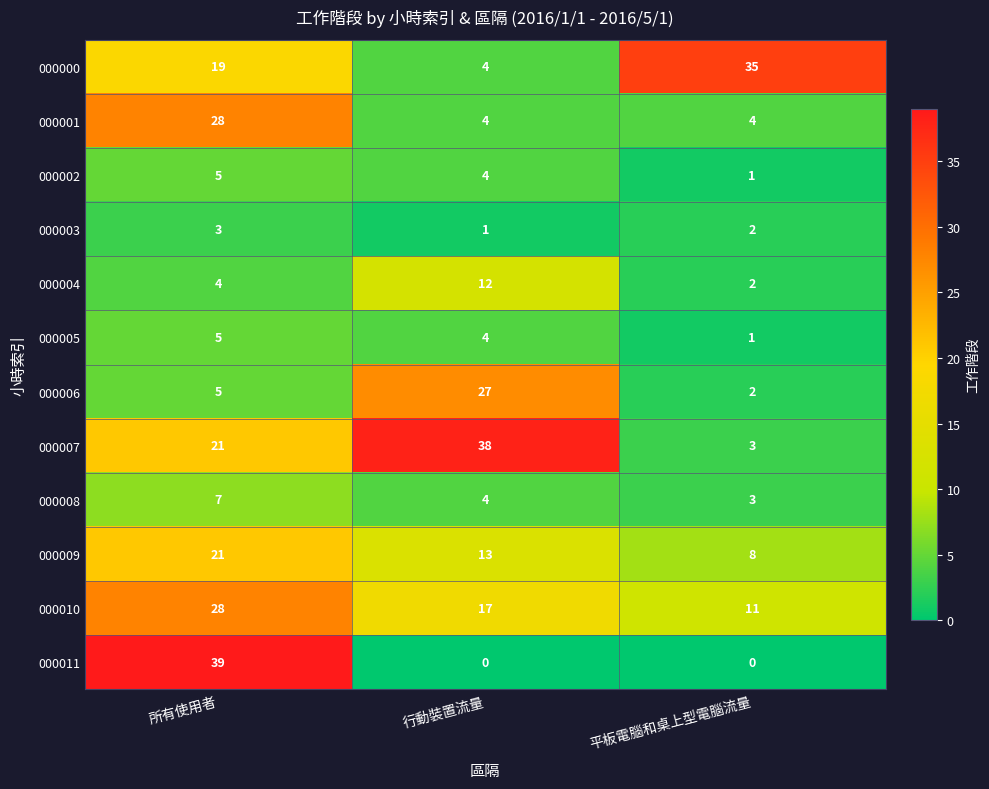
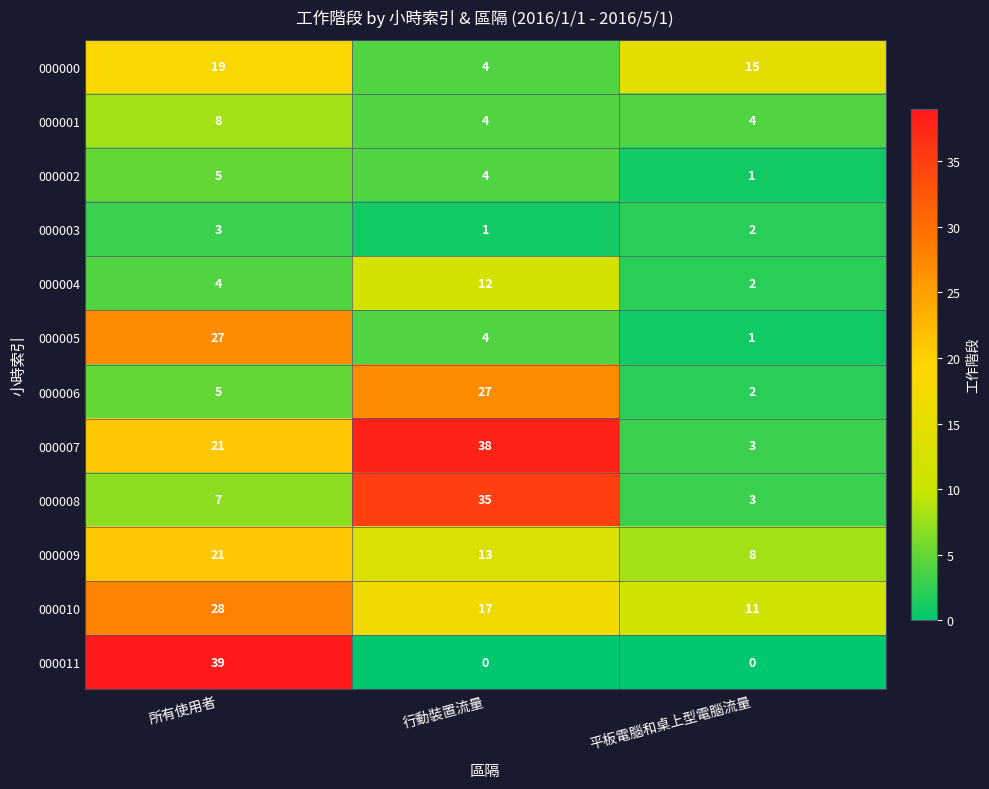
000000, 平板電腦和桌上型電腦流量: 35 -> 15
000001, 所有使用者: 28 -> 8
000005, 所有使用者: 5 -> 27
000008, 行動裝置流量: 4 -> 35
